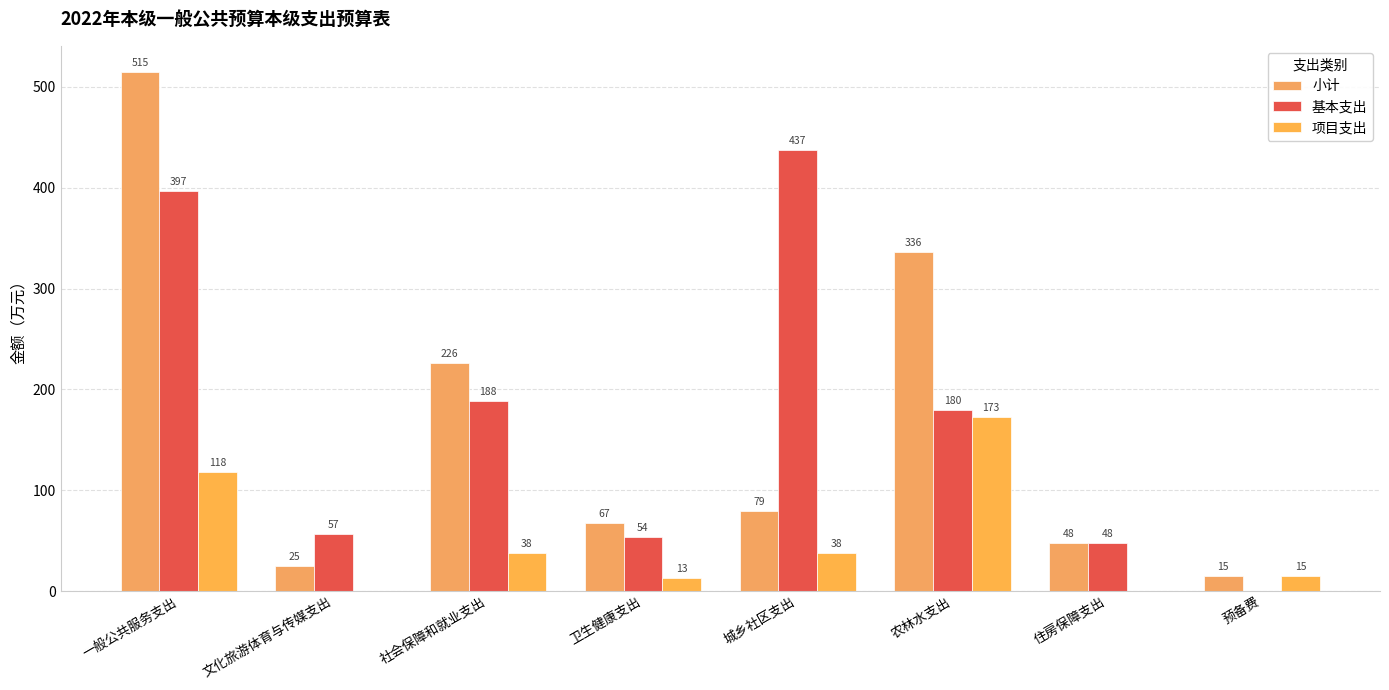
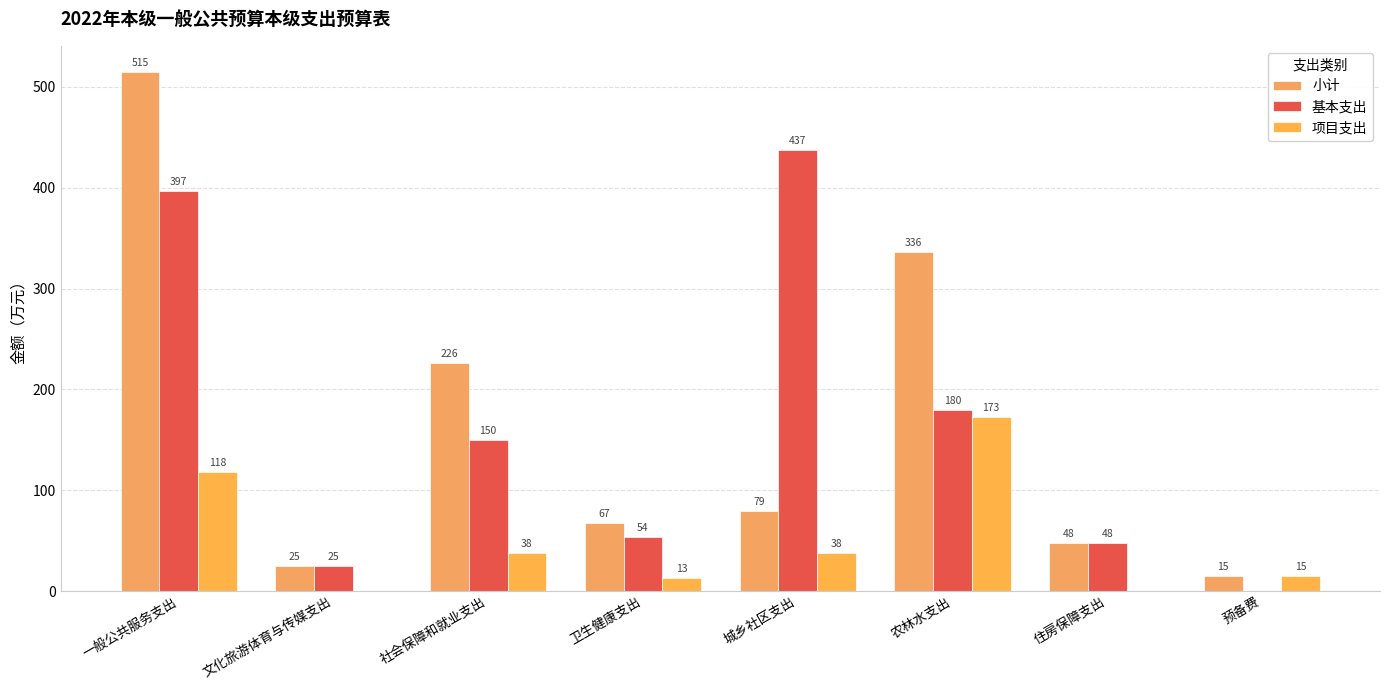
基本支出, 文化旅游体育与传媒支出: 57 -> 25
基本支出, 社会保障和就业支出: 188 -> 150
